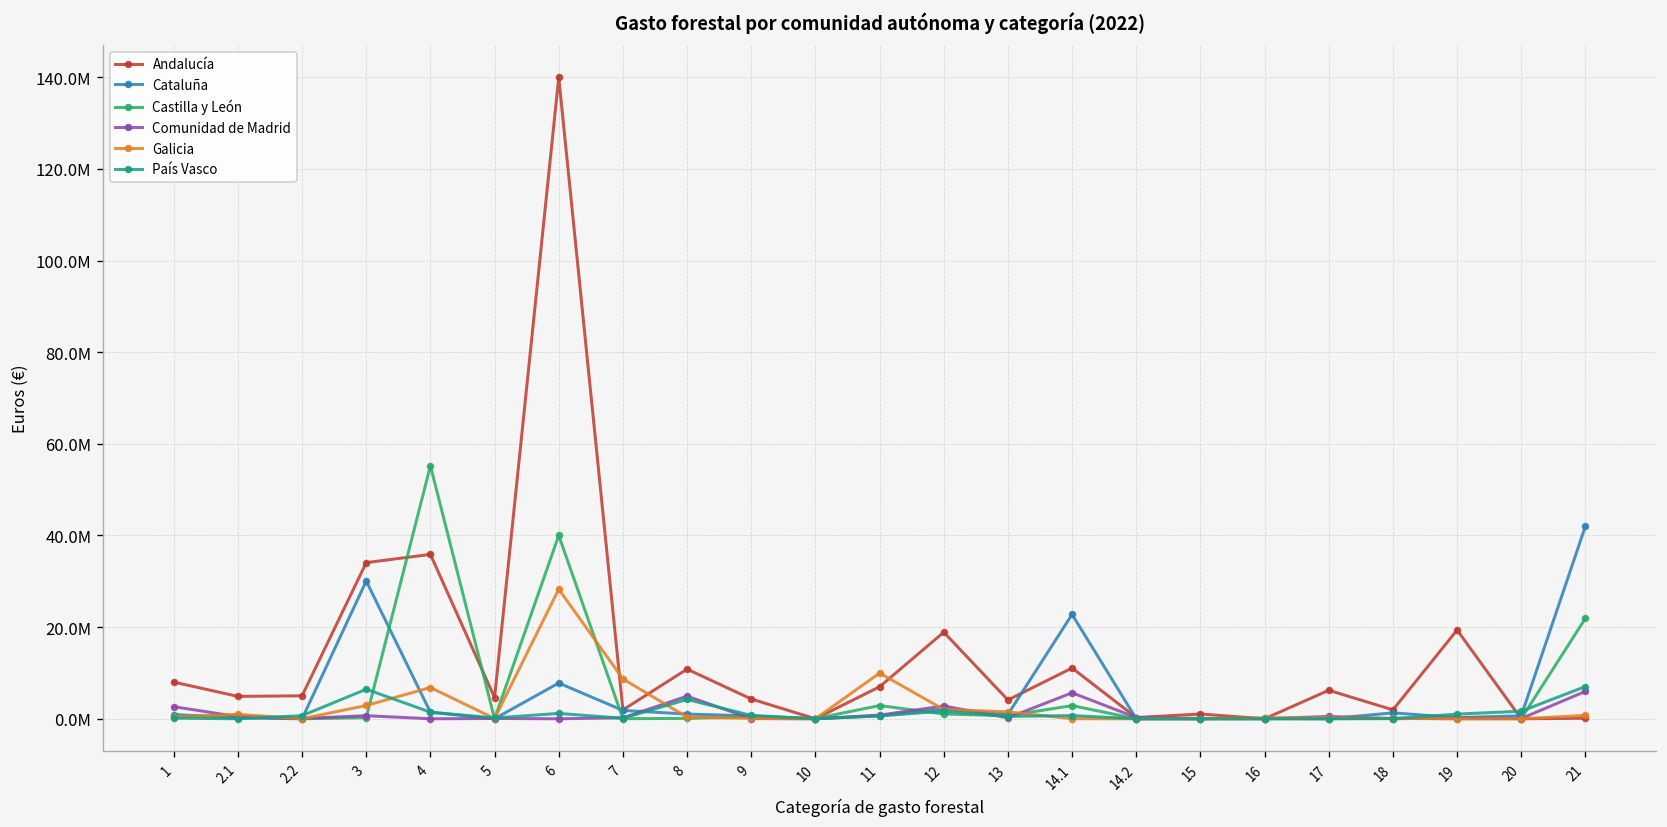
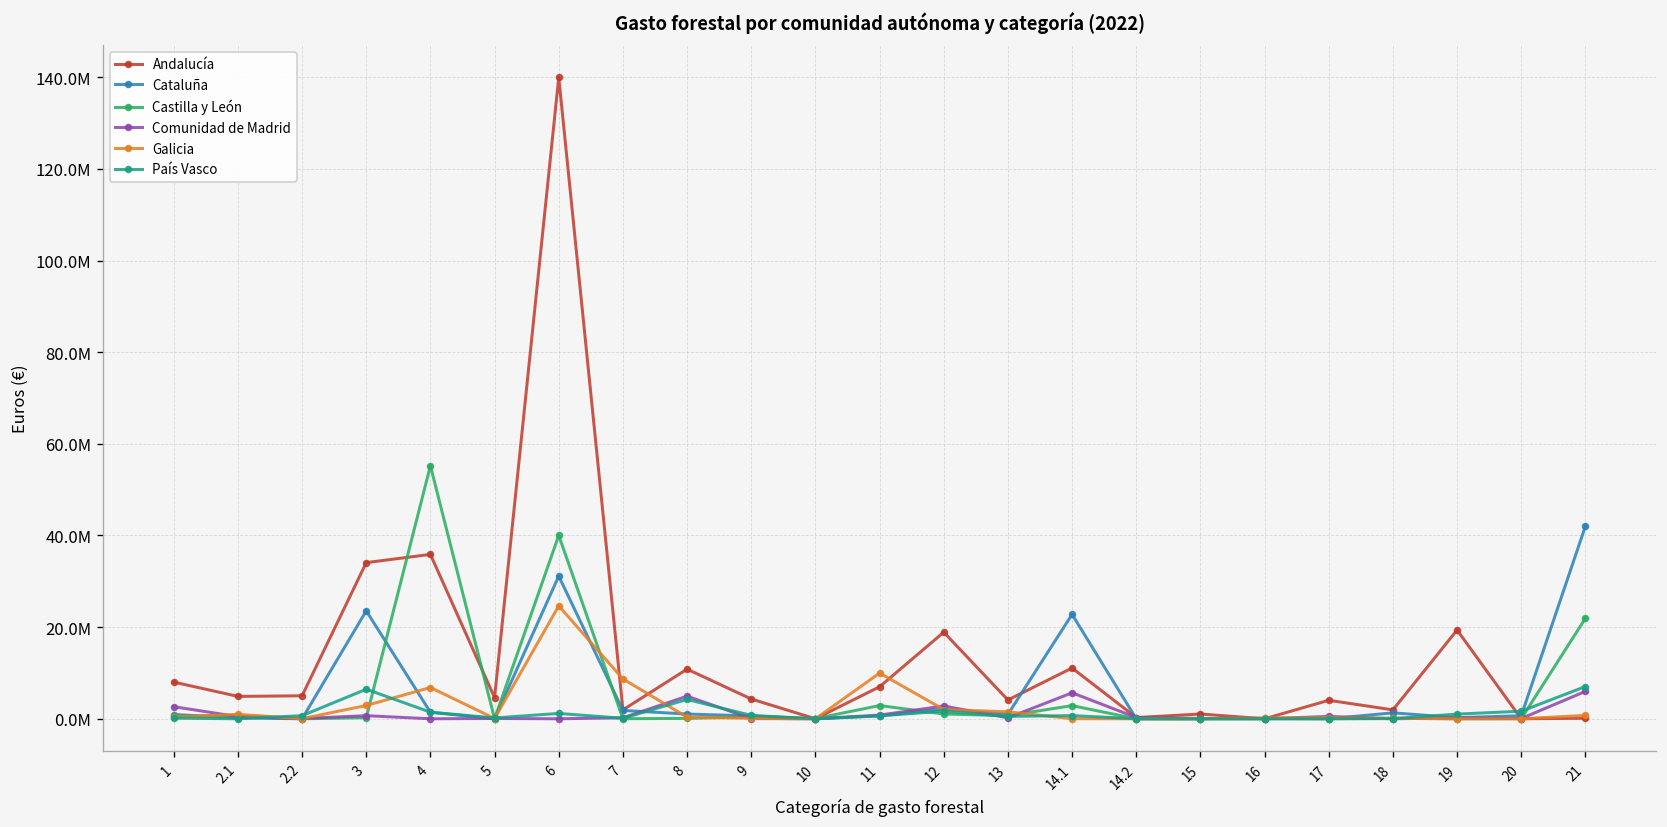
Cataluña, 3: 30000000 -> 24000000
Cataluña, 6: 8000000 -> 31000000
Galicia, 6: 28000000 -> 25000000
Andalucía, 17: 6000000 -> 4000000
